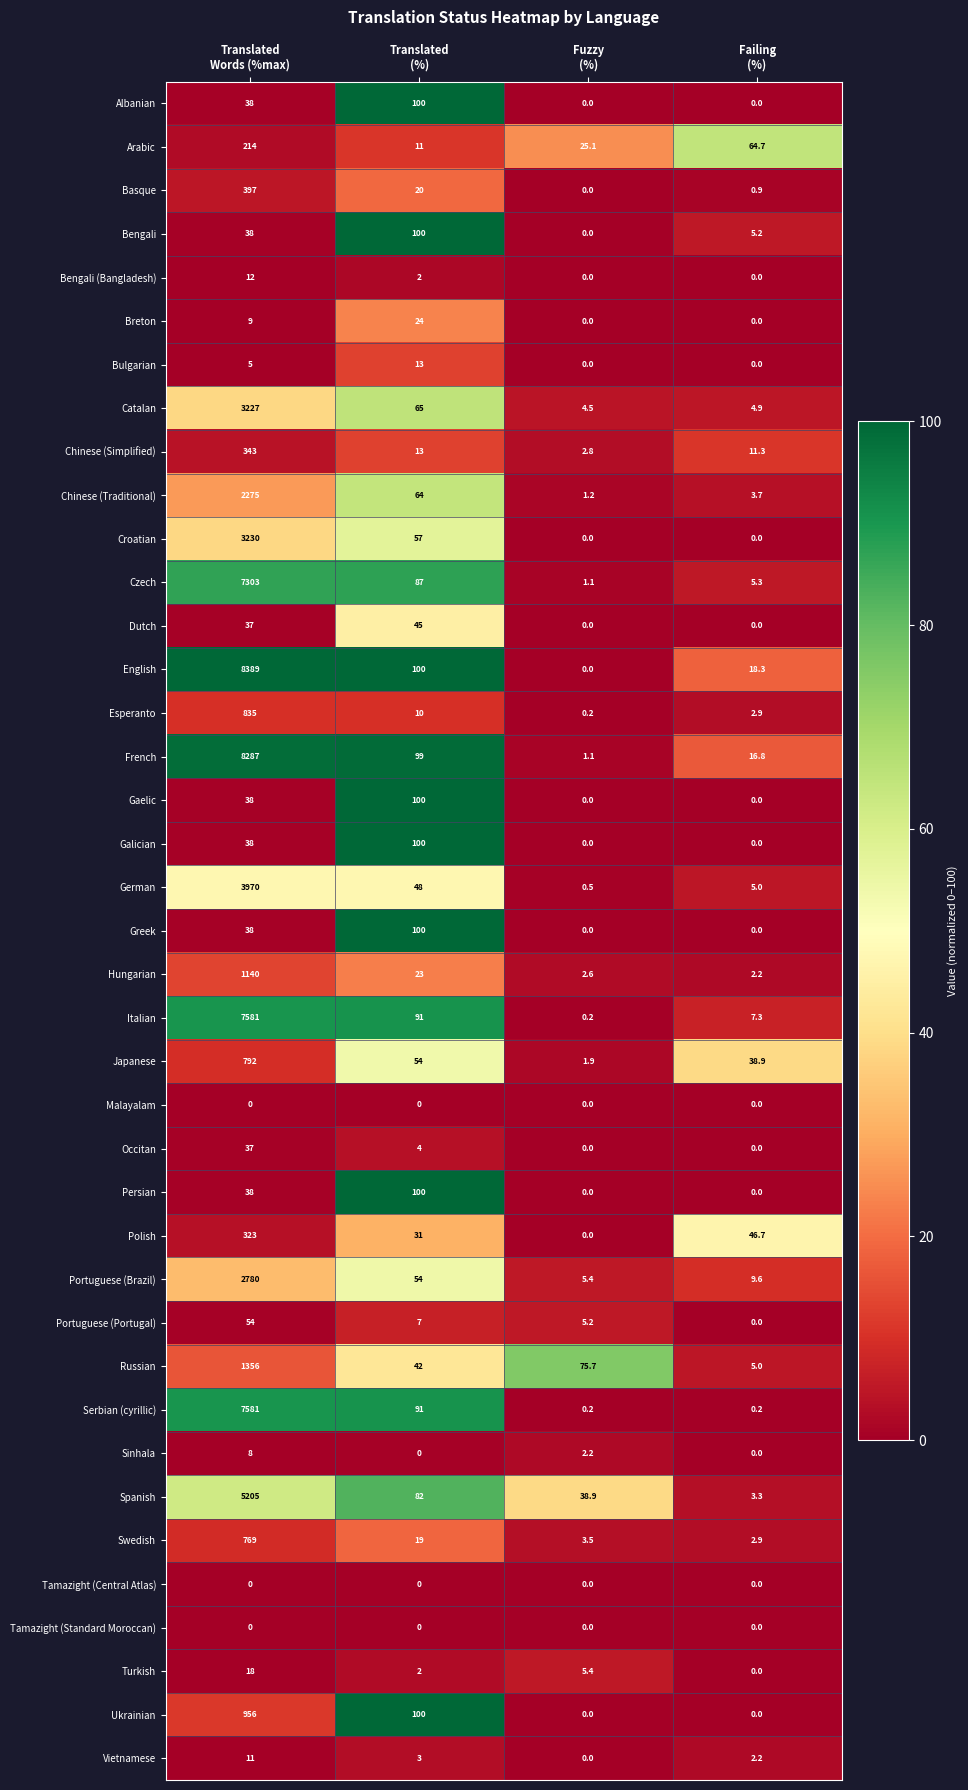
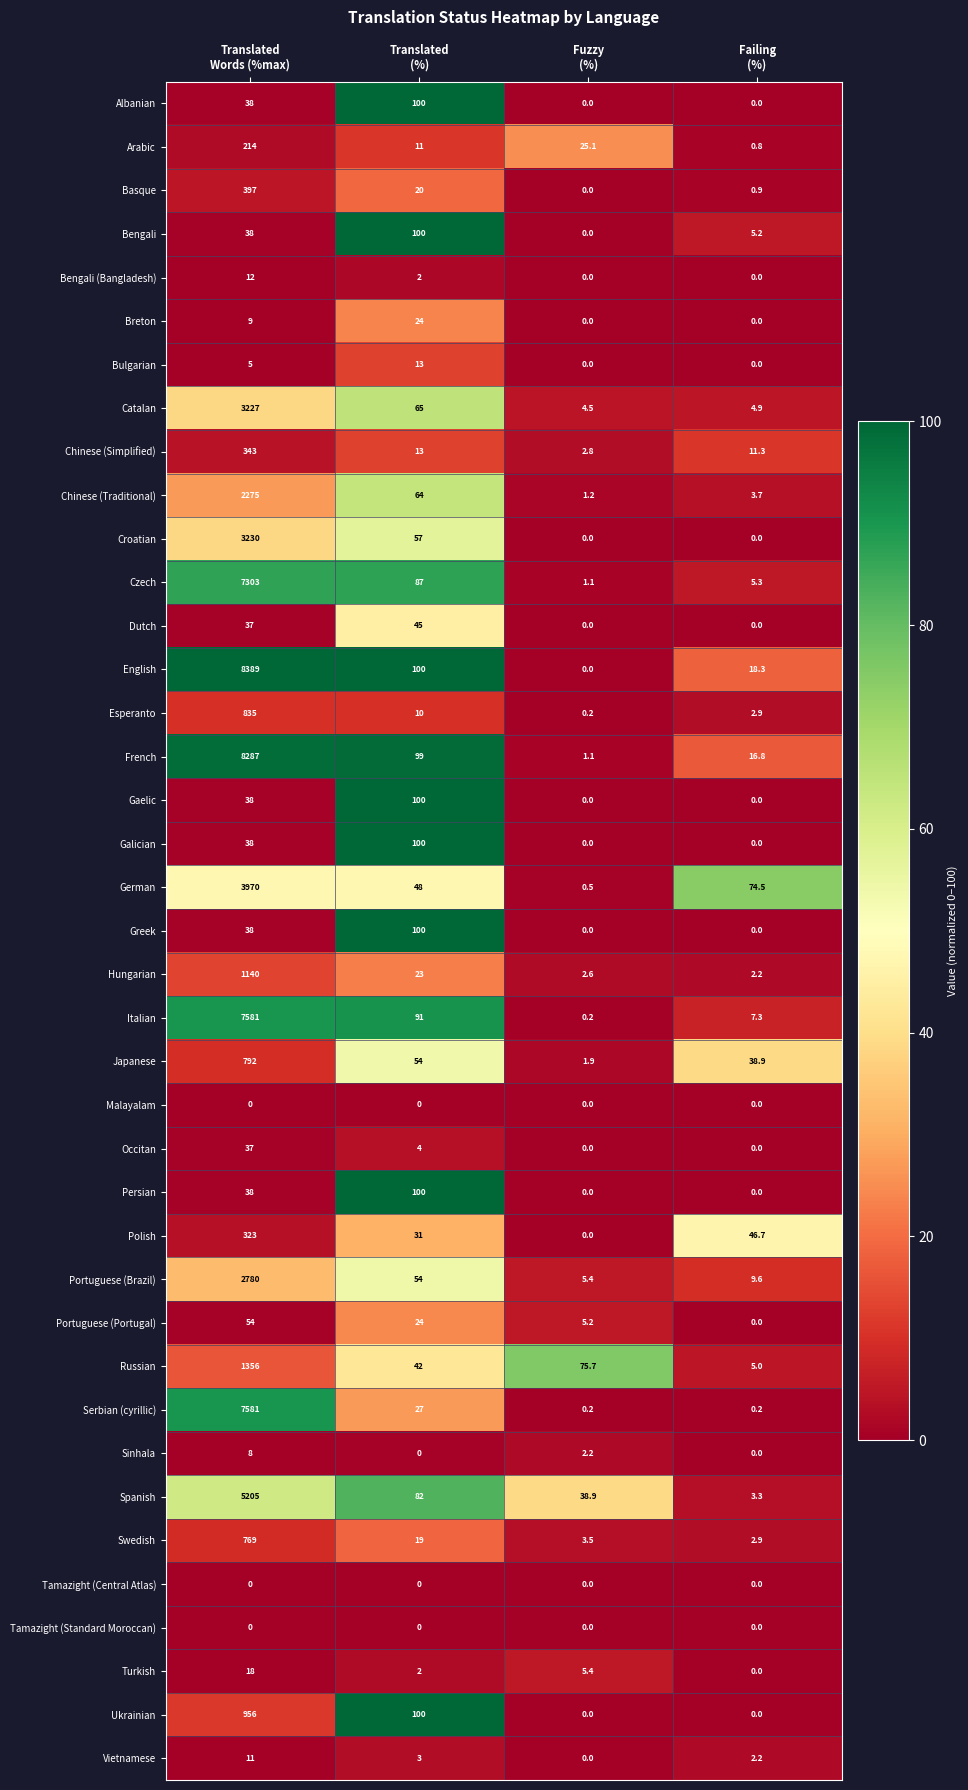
Arabic, Failing (%): 64.7 -> 0.8
German, Failing (%): 5.0 -> 74.5
Portuguese (Portugal), Translated (%): 7 -> 24
Serbian (cyrillic), Translated (%): 91 -> 27
